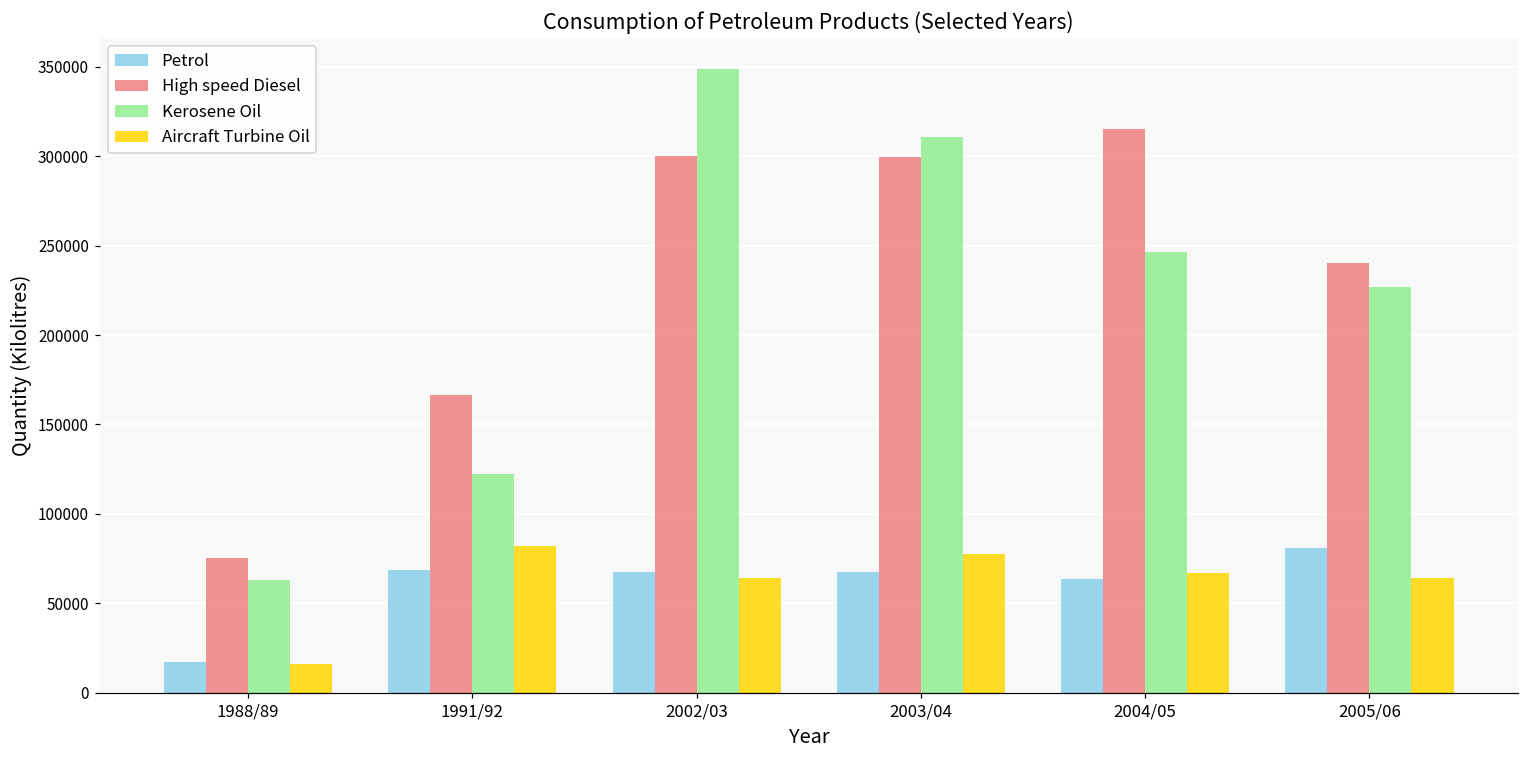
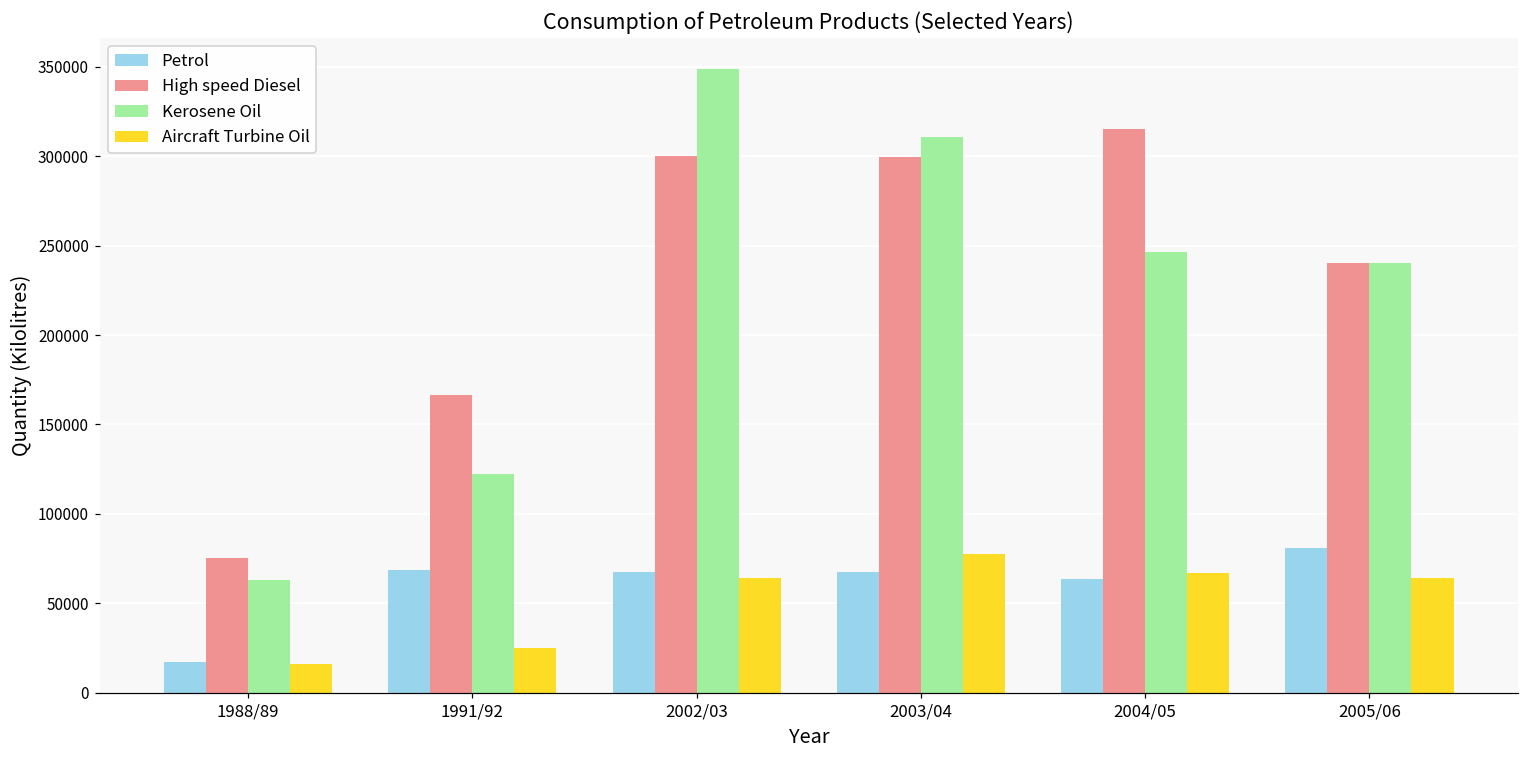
Aircraft Turbine Oil, 1991/92: 82000 -> 25000
Kerosene Oil, 2005/06: 227000 -> 240000
